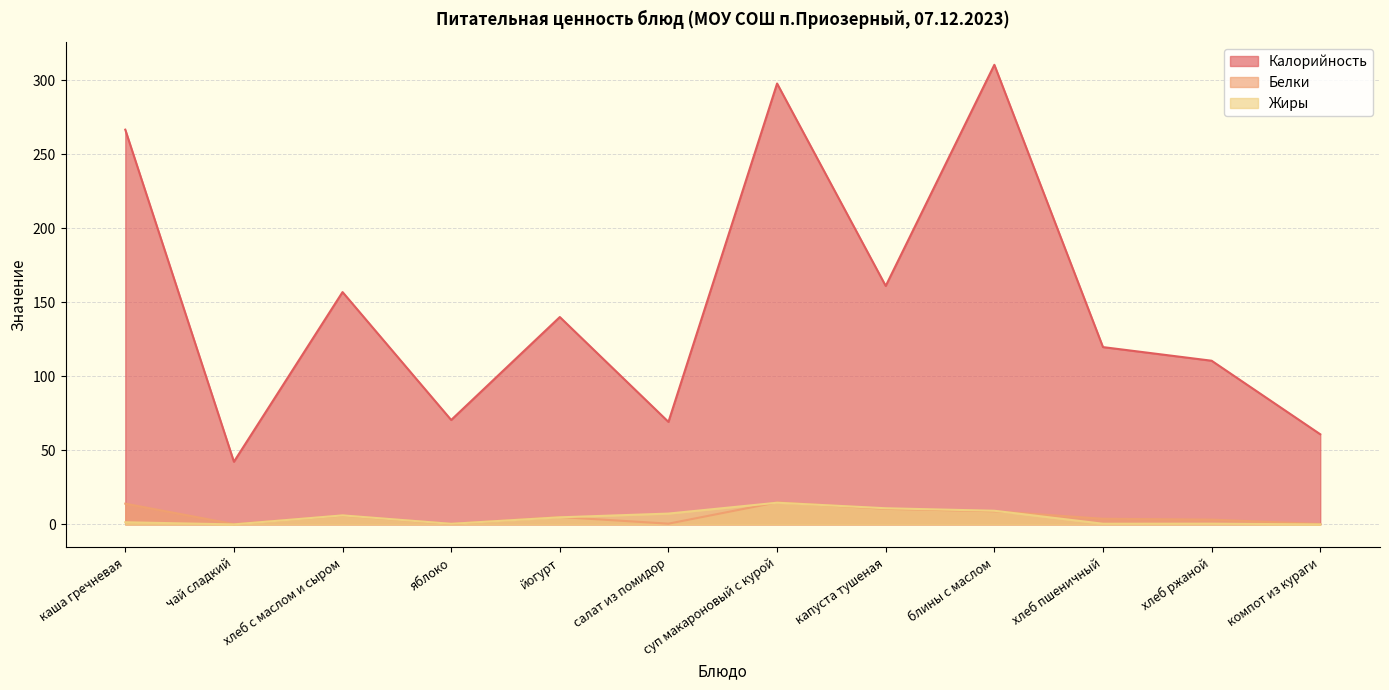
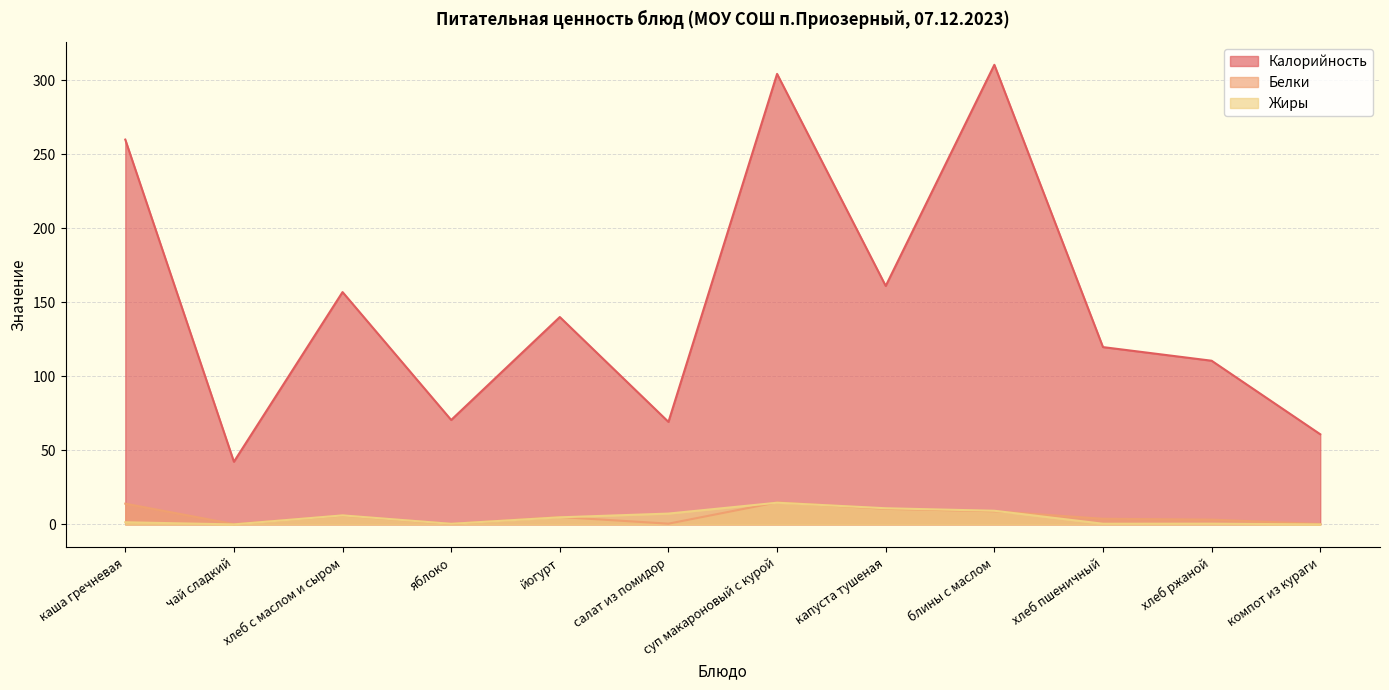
Калорийность, каша гречневая: 267 -> 260
Калорийность, суп макароновый с курой: 298 -> 304
